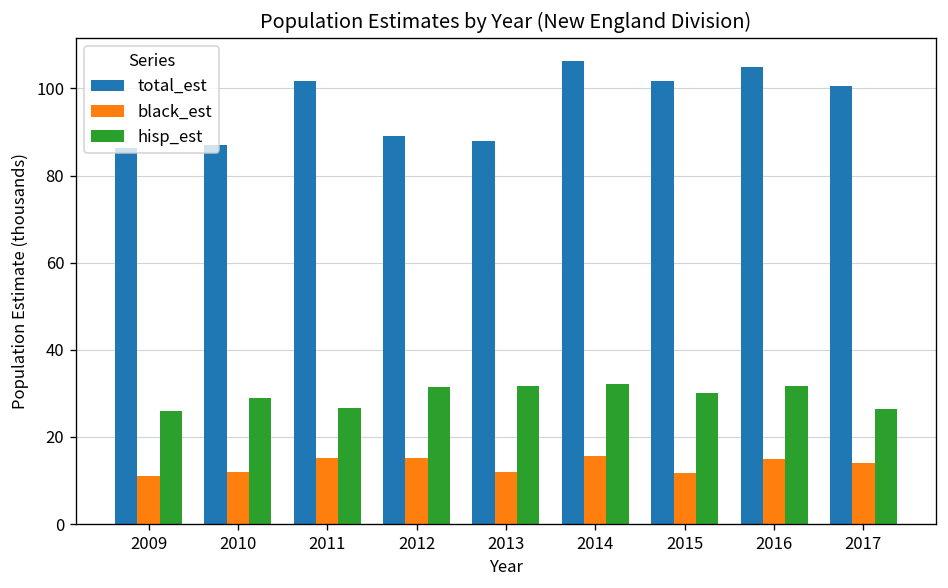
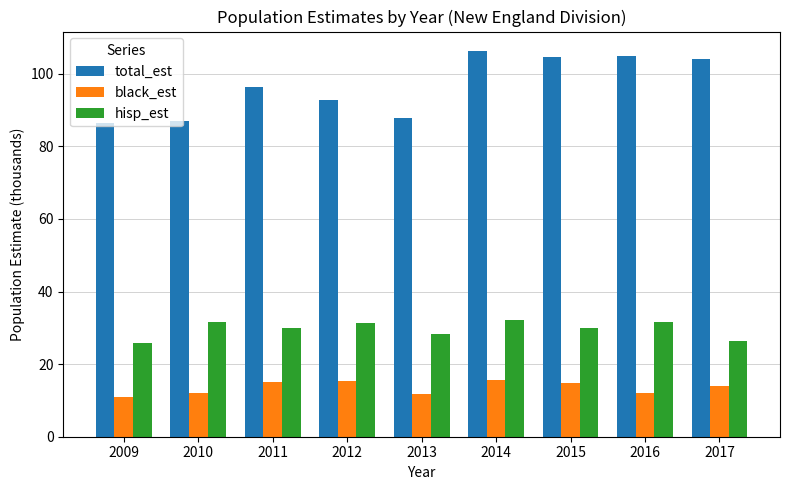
hisp_est, 2010: 29 -> 32
total_est, 2011: 102 -> 96
hisp_est, 2011: 27 -> 30
total_est, 2012: 89 -> 93
hisp_est, 2013: 32 -> 28
total_est, 2015: 102 -> 104
black_est, 2015: 12 -> 15
black_est, 2016: 15 -> 12
total_est, 2017: 101 -> 104
